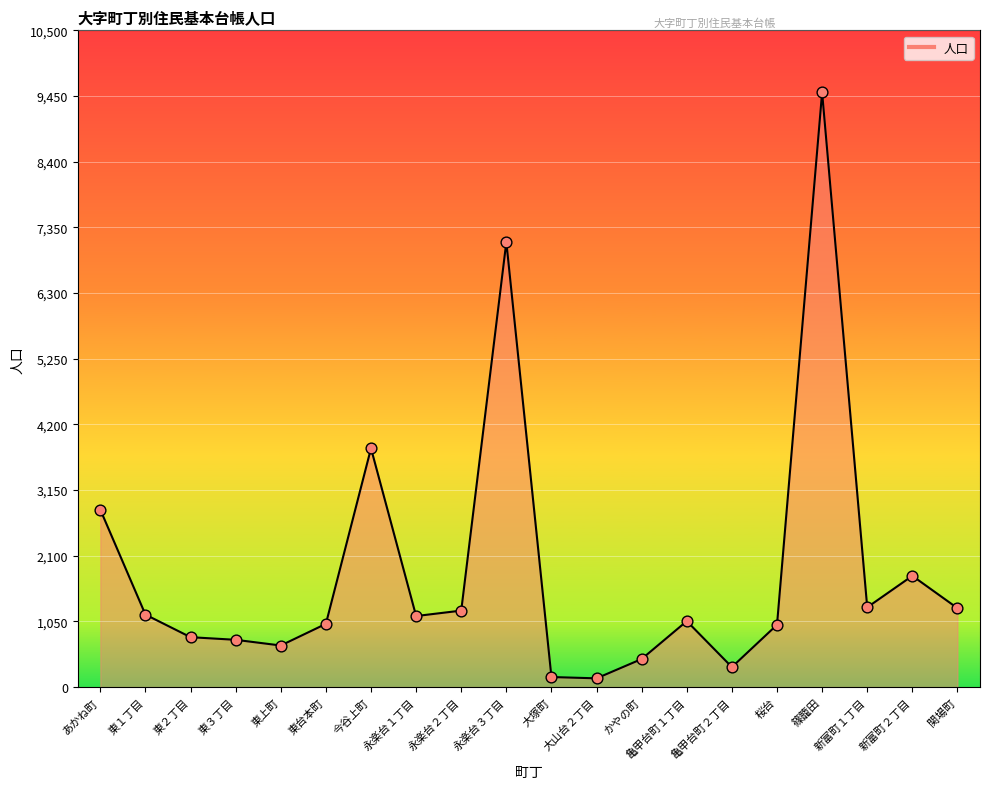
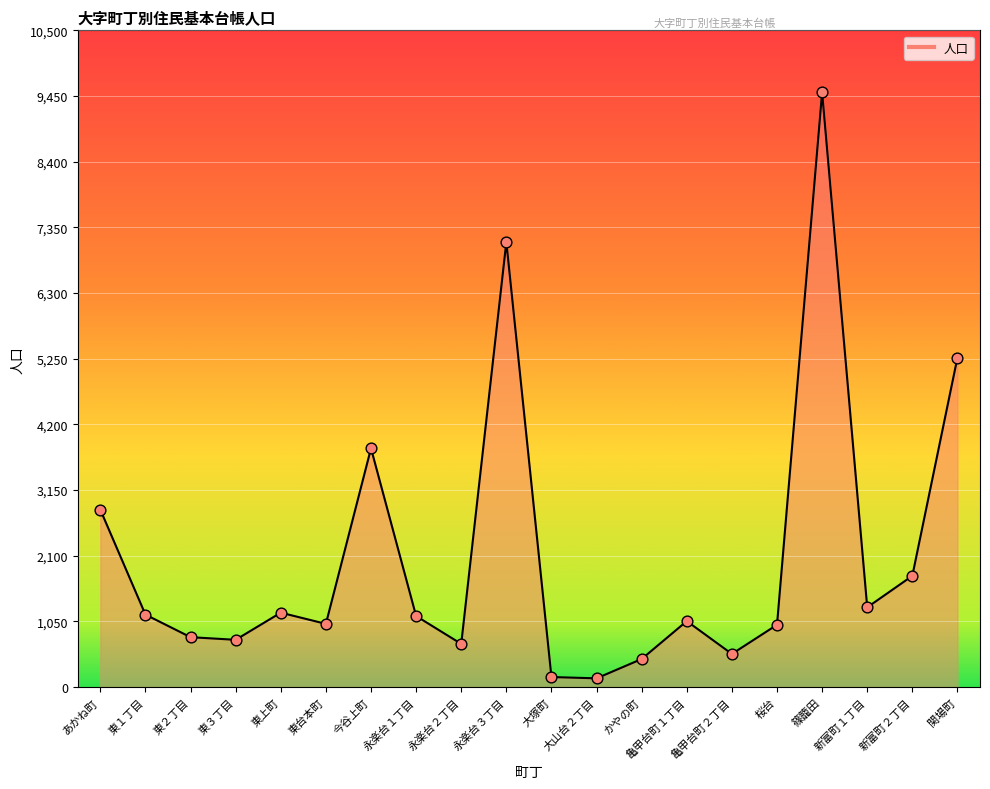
東上町: 700 -> 1,200
永楽台２丁目: 1,200 -> 700
亀甲台町２丁目: 300 -> 500
関場町: 1,300 -> 5,300
